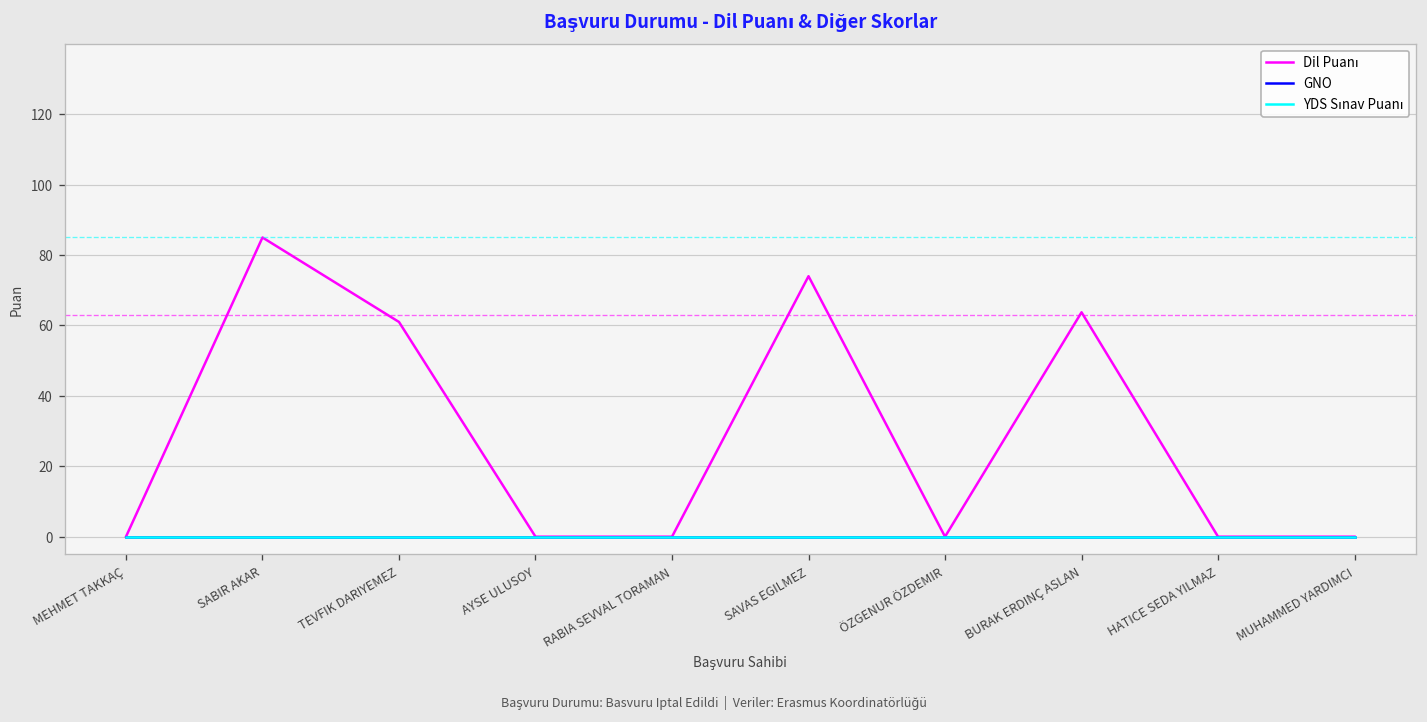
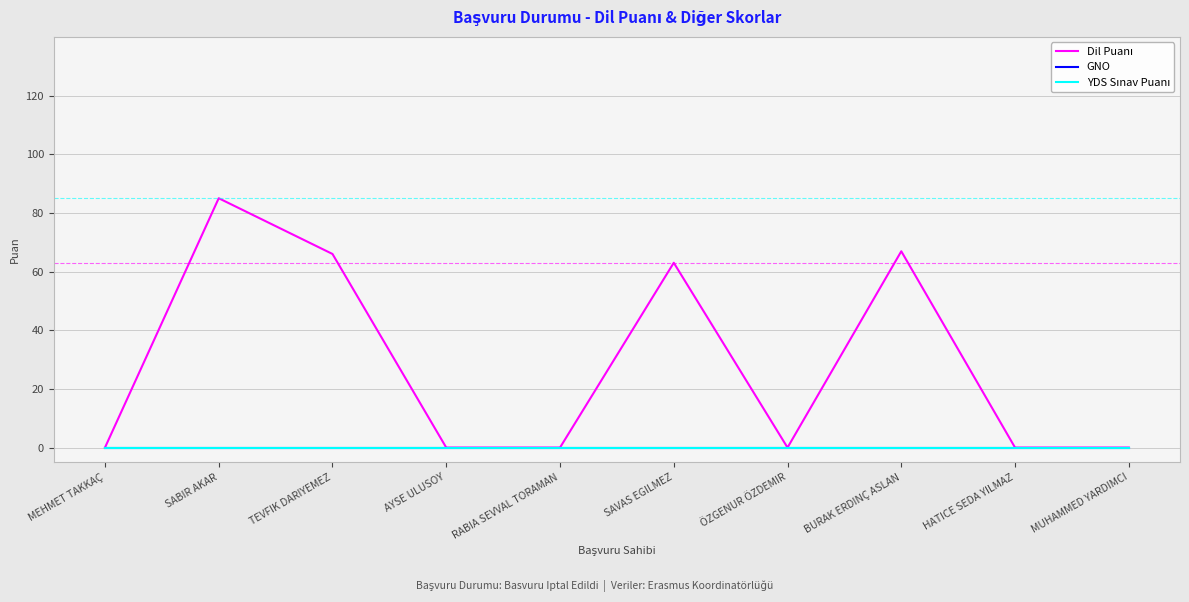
Dil Puanı, TEVFIK DARIYEMEZ: 61 -> 66
Dil Puanı, SAVAS EGILMEZ: 74 -> 63
Dil Puanı, BURAK ERDINÇ ASLAN: 64 -> 67
